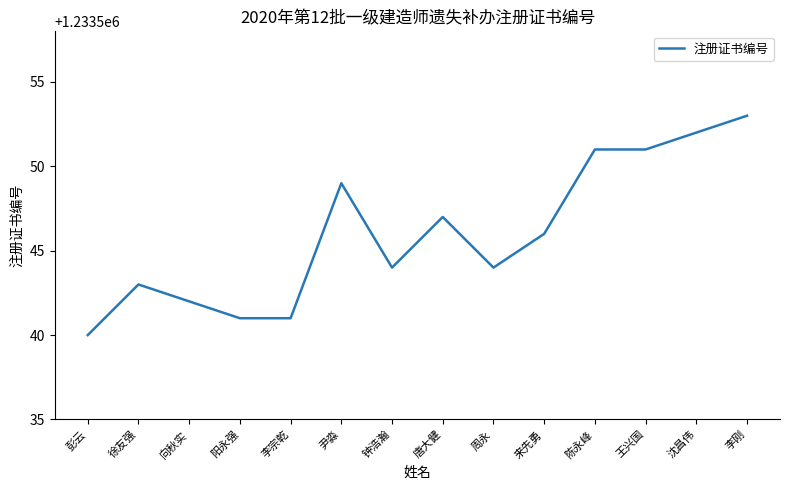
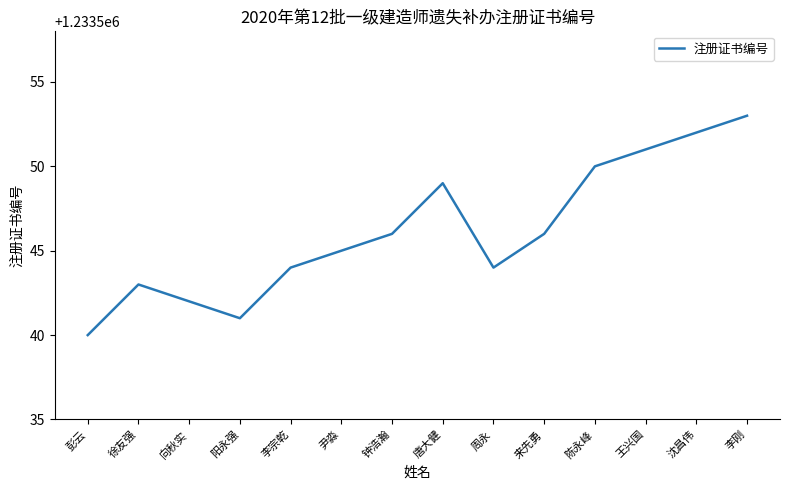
李宗乾: 1233541 -> 1233544
尹淼: 1233549 -> 1233545
钟浩瀚: 1233544 -> 1233546
唐大健: 1233547 -> 1233549
陈永峰: 1233551 -> 1233550
